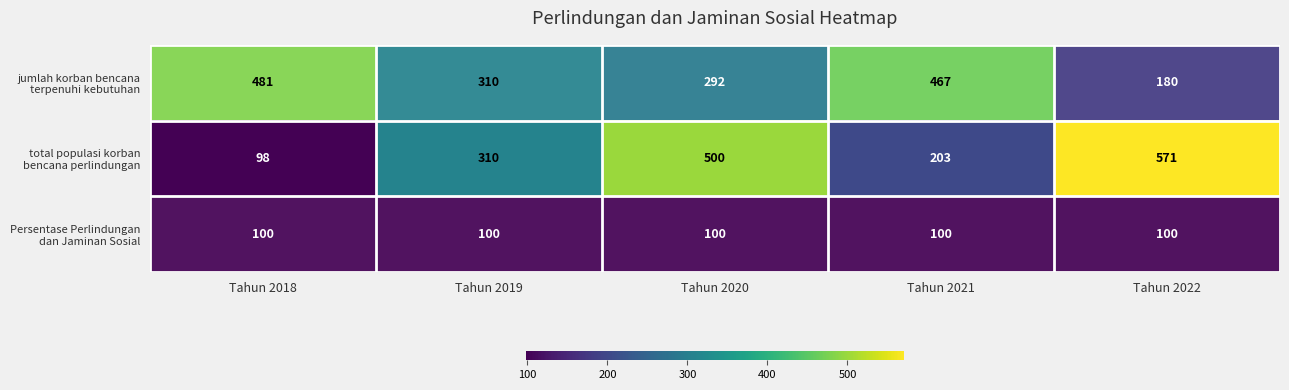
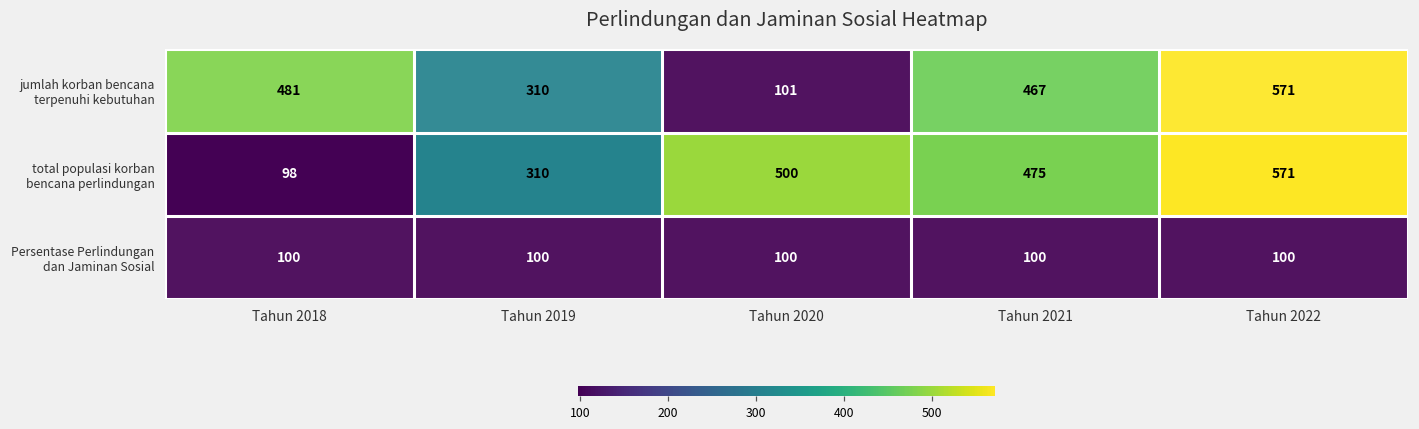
jumlah korban bencana terpenuhi kebutuhan, Tahun 2020: 292 -> 101
jumlah korban bencana terpenuhi kebutuhan, Tahun 2022: 180 -> 571
total populasi korban bencana perlindungan, Tahun 2021: 203 -> 475
